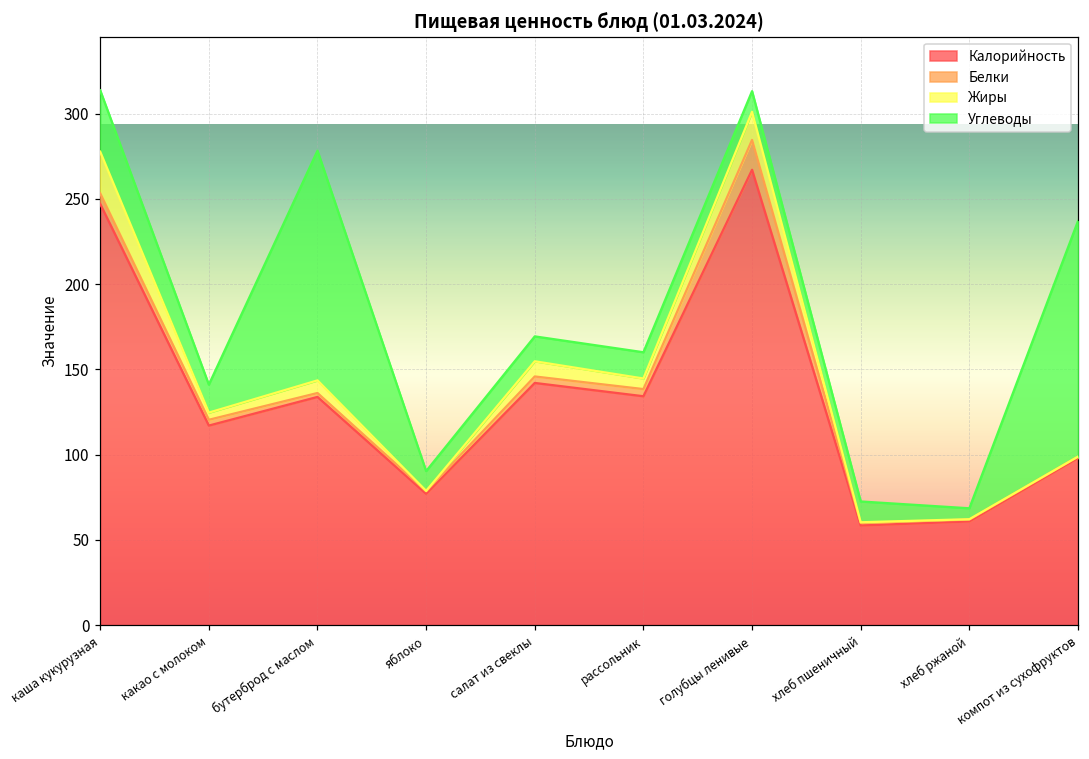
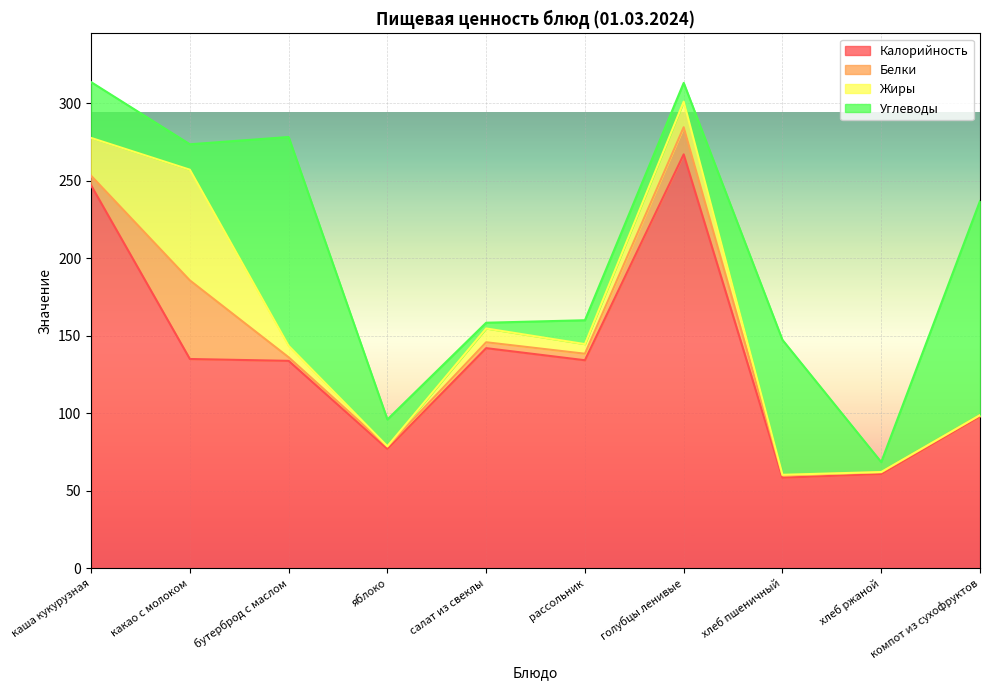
Калорийность, какао с молоком: 117 -> 135
Белки, какао с молоком: 3 -> 51
Жиры, какао с молоком: 4 -> 71
Углеводы, яблоко: 12 -> 17
Углеводы, салат из свеклы: 15 -> 4
Углеводы, хлеб пшеничный: 12 -> 87
